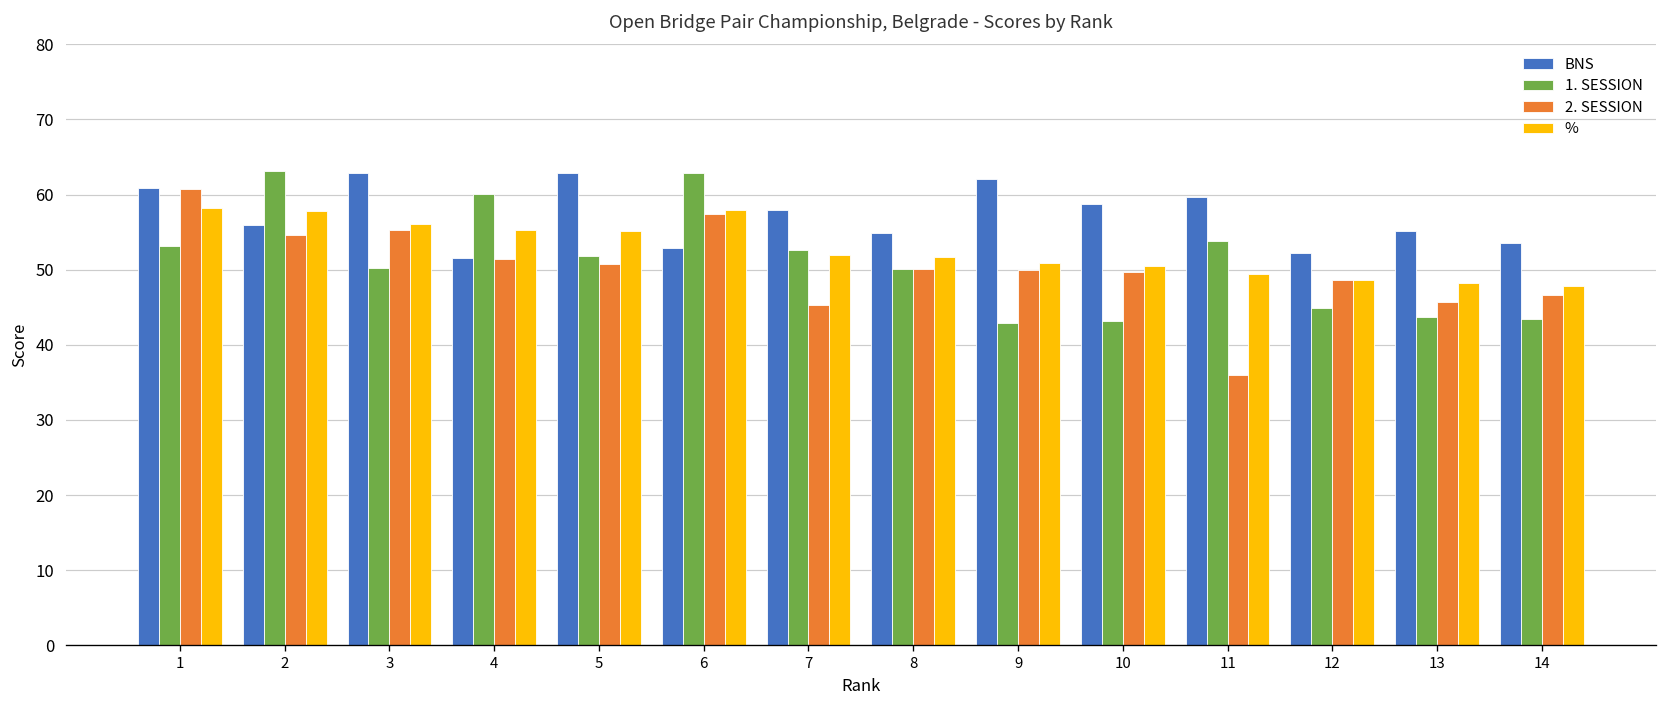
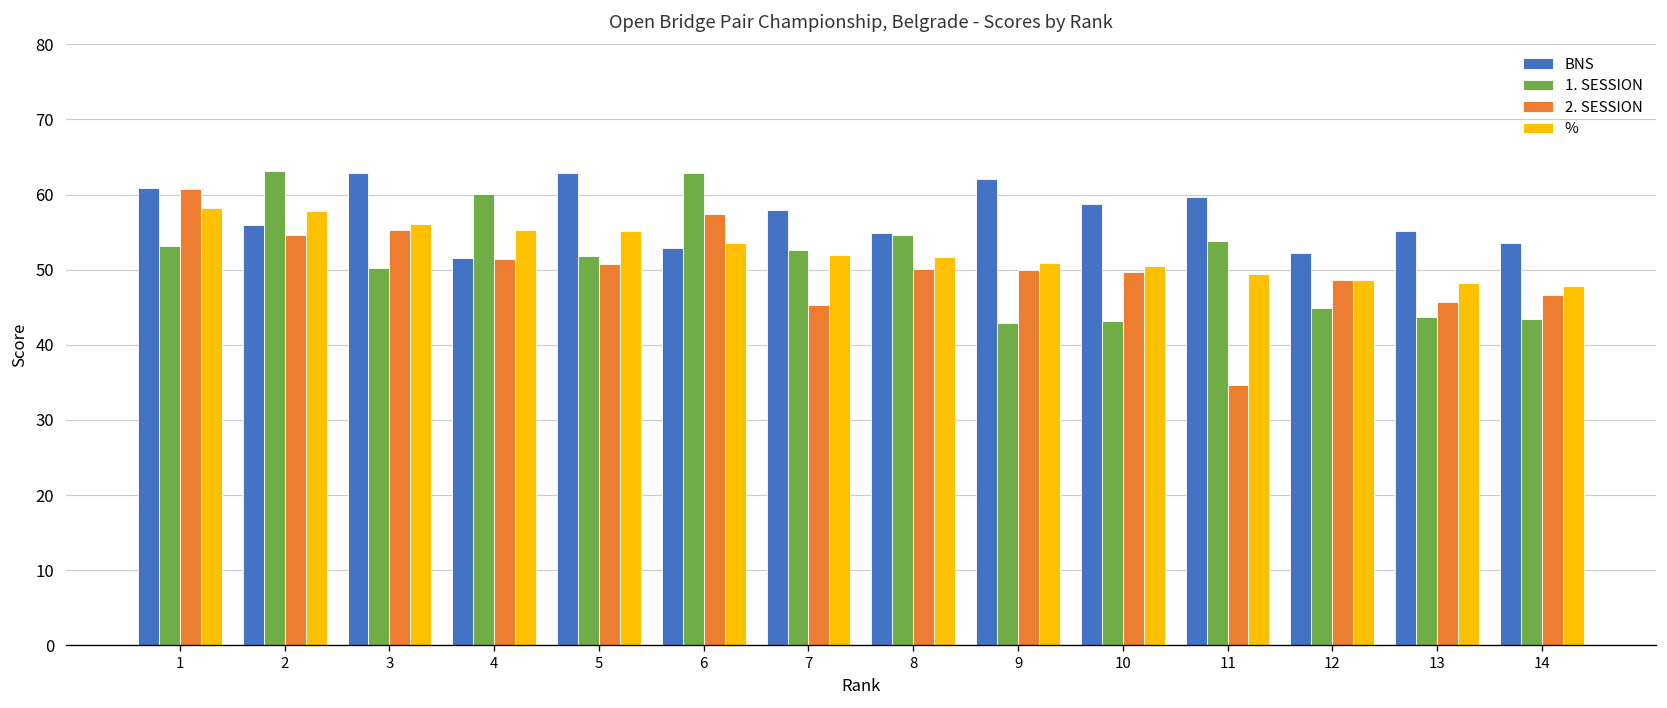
%, 6: 58 -> 54
1. SESSION, 8: 50 -> 55
2. SESSION, 11: 36 -> 35
